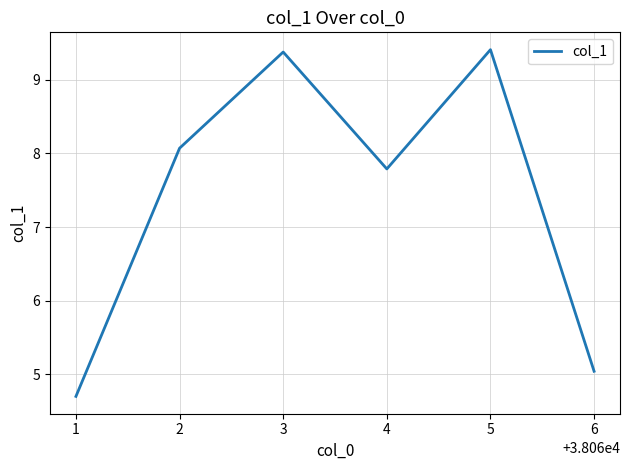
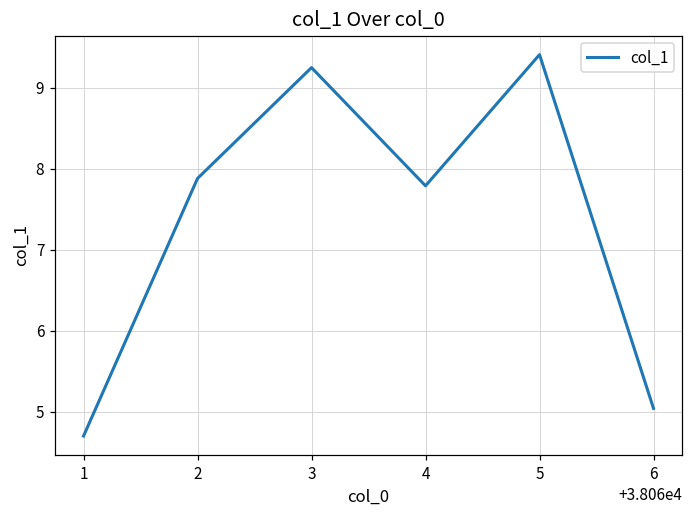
2: 8.1 -> 7.9
3: 9.4 -> 9.2
